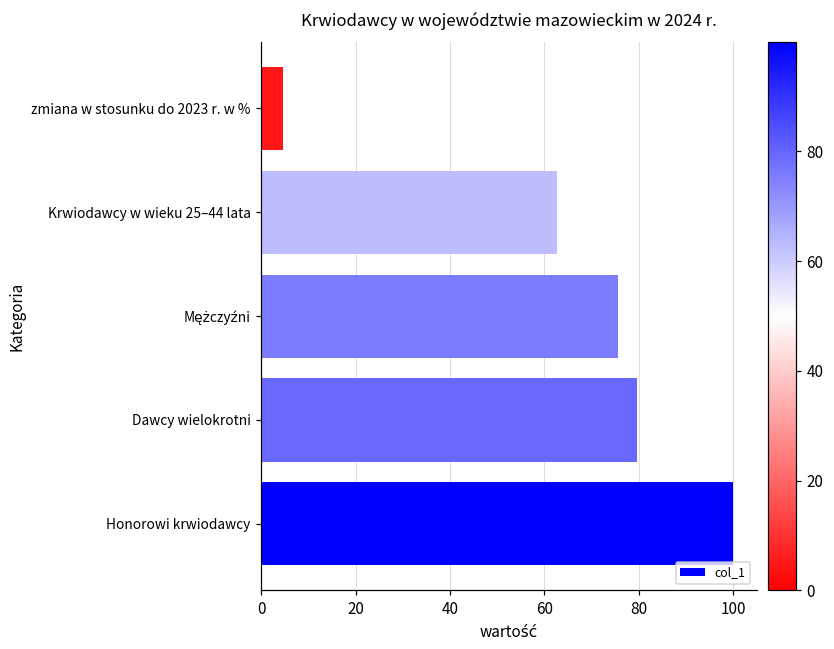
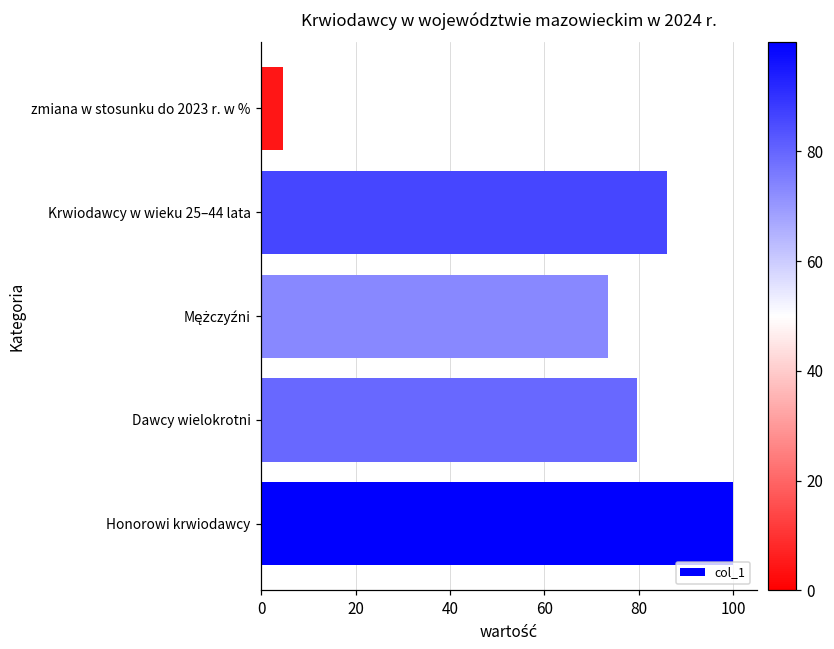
Krwiodawcy w wieku 25–44 lata: 63 -> 86
Mężczyźni: 76 -> 73
